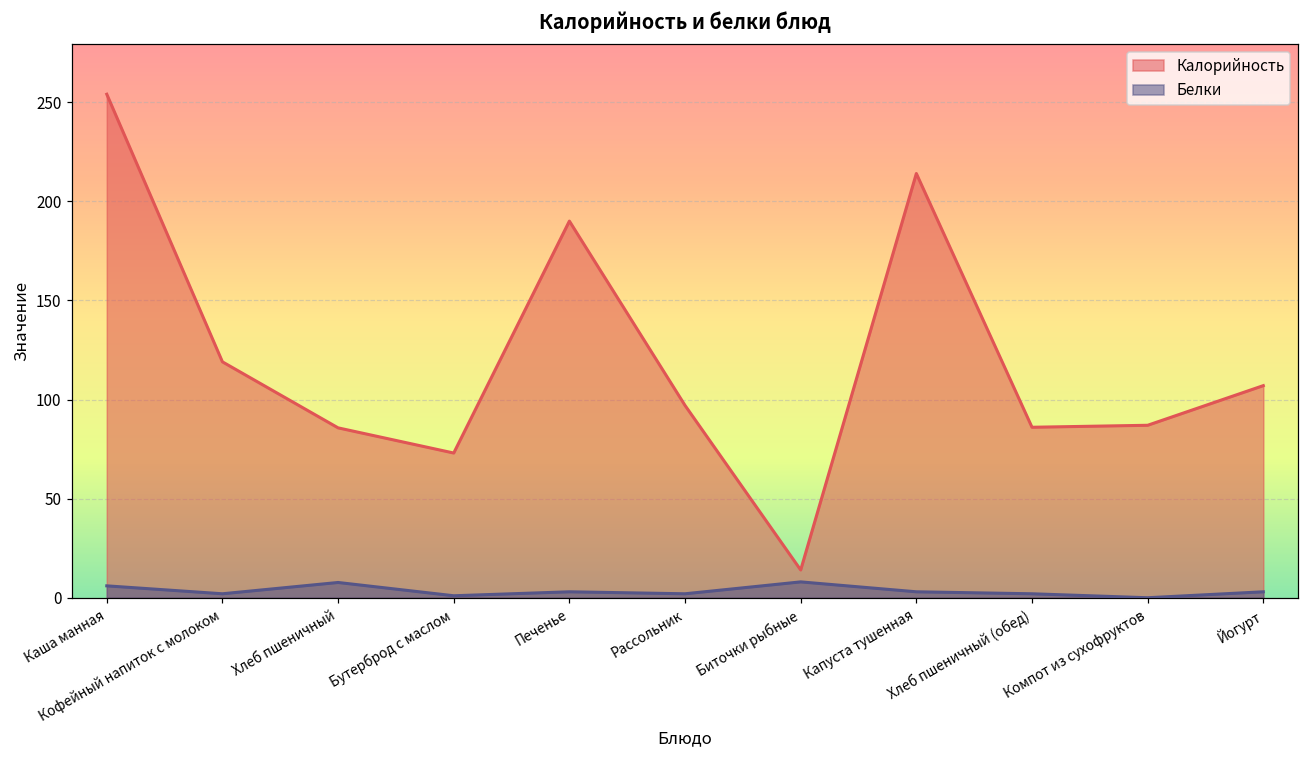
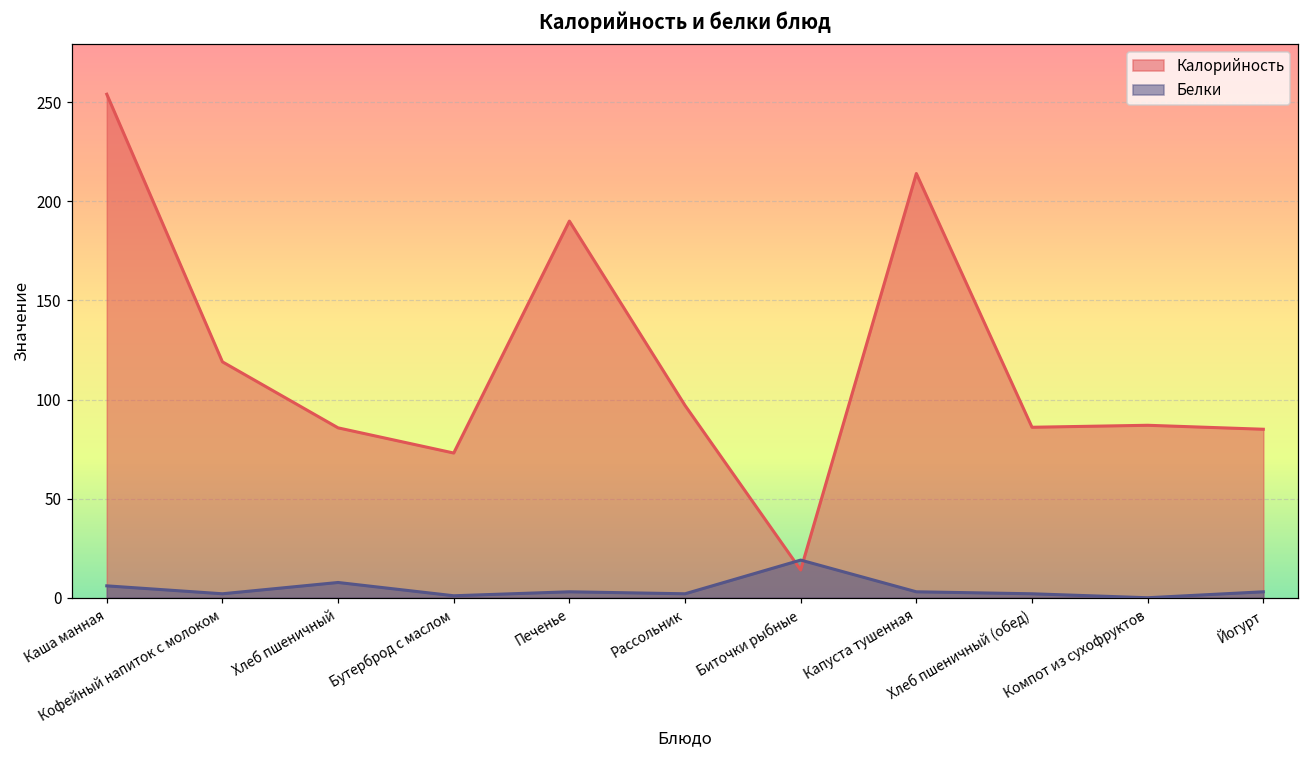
Белки, Биточки рыбные: 8 -> 19
Калорийность, Йогурт: 107 -> 85
